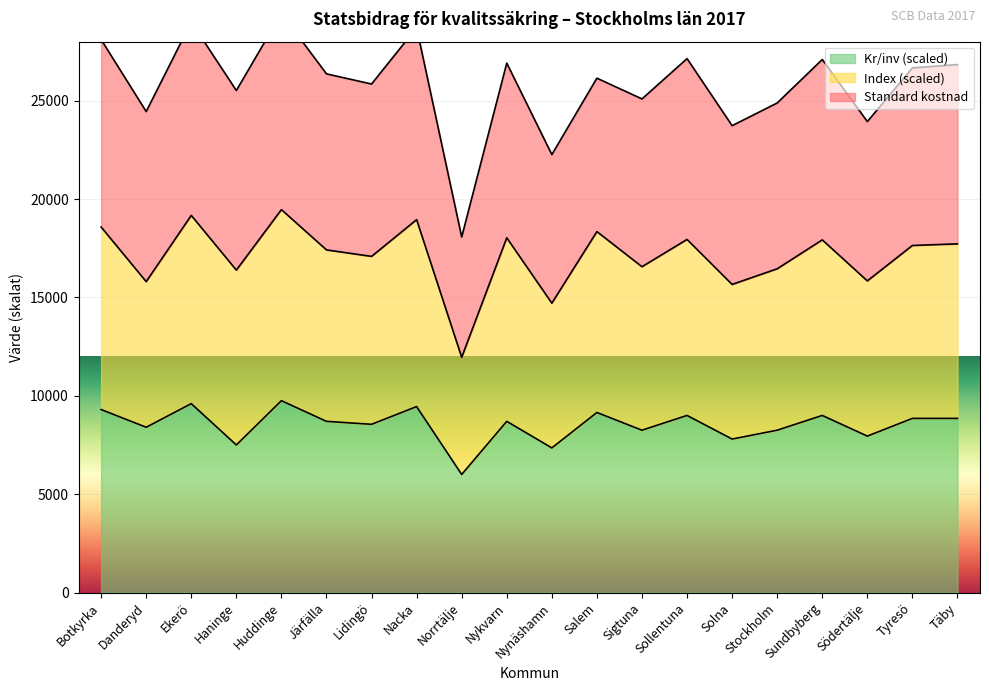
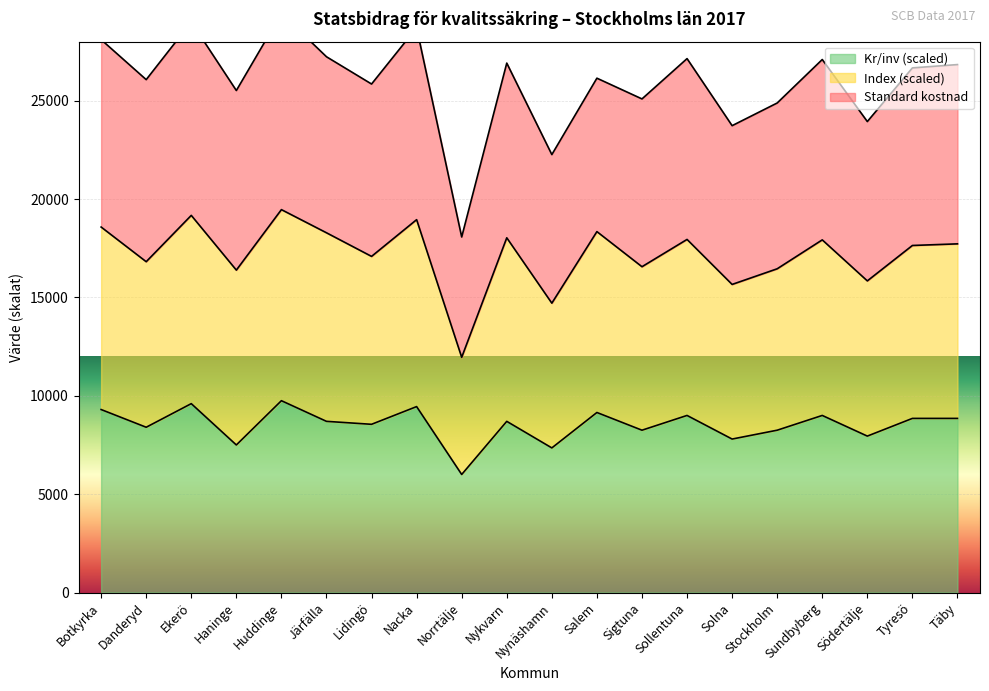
Index (scaled), Danderyd: 7400 -> 8400
Standard kostnad, Danderyd: 8600 -> 9300
Index (scaled), Järfälla: 8700 -> 9600
